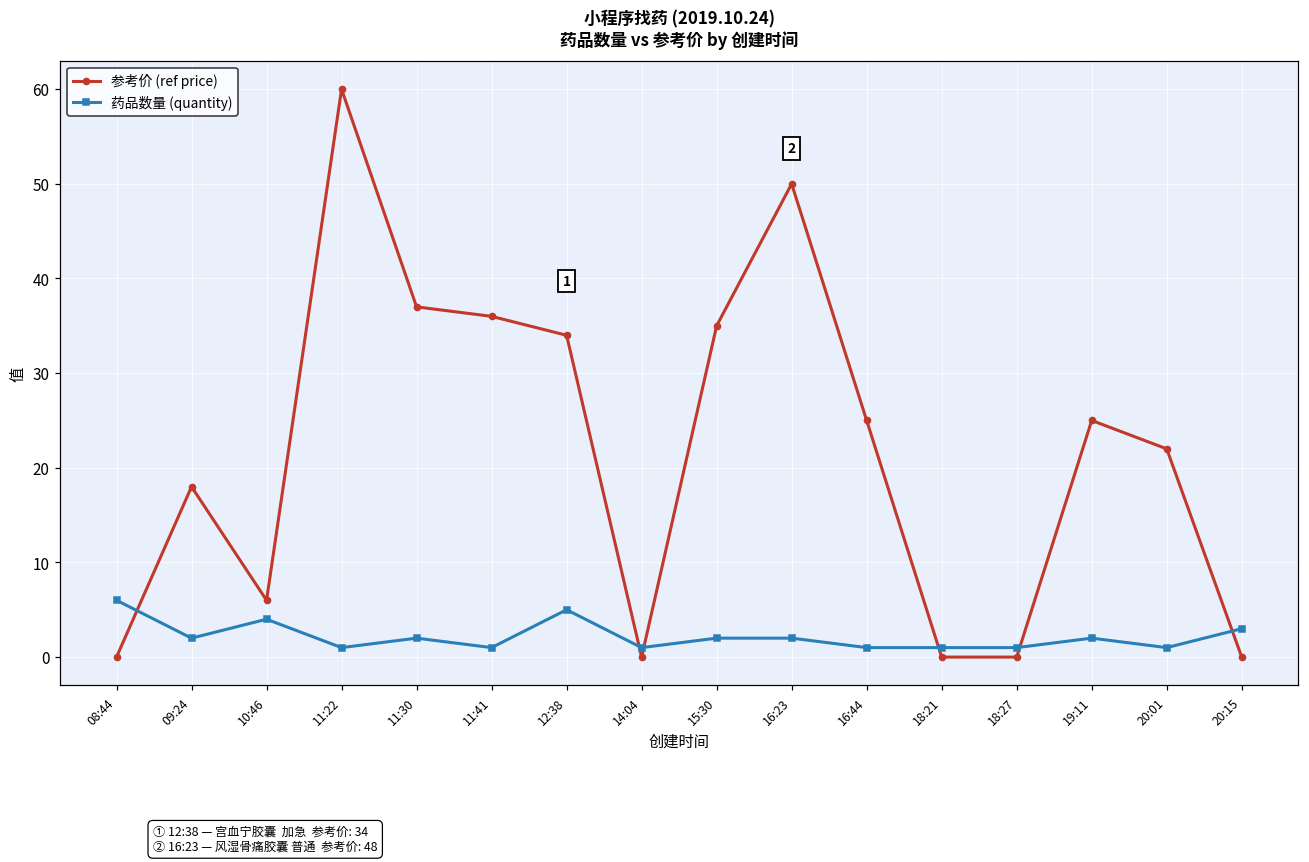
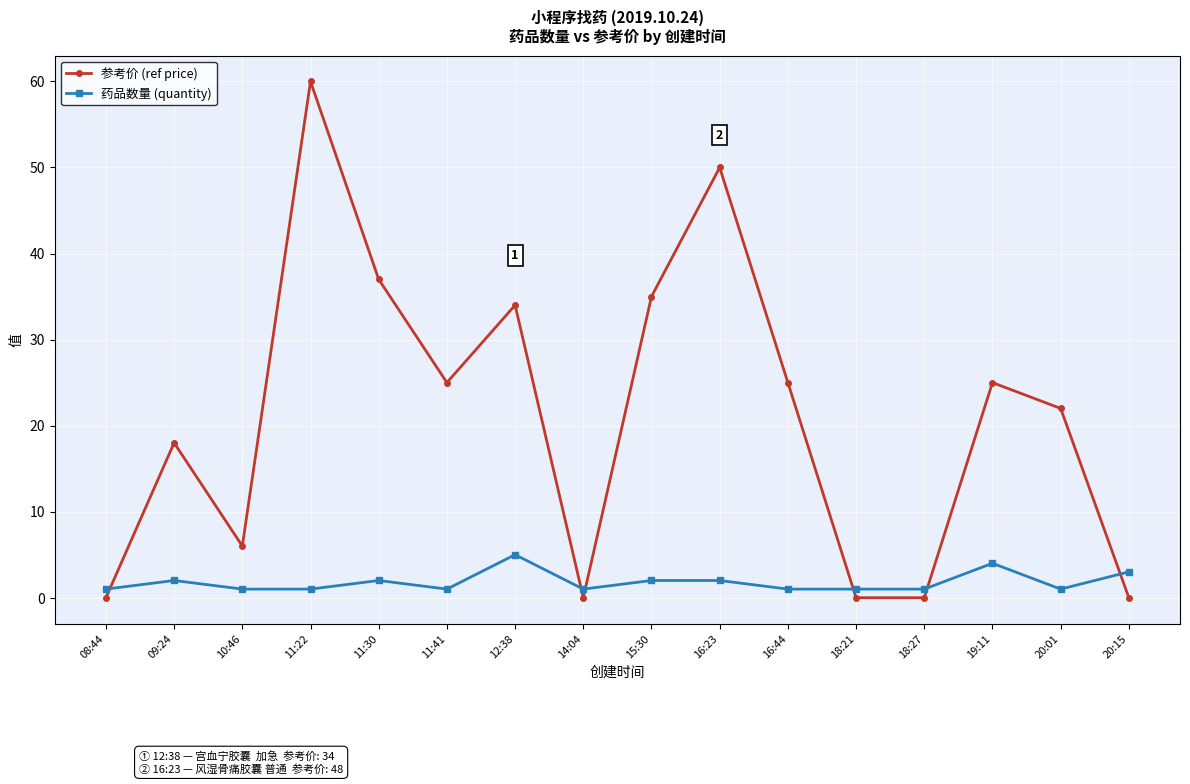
药品数量 (quantity), 08:44: 6 -> 1
药品数量 (quantity), 10:46: 4 -> 1
参考价 (ref price), 11:41: 36 -> 25
药品数量 (quantity), 19:11: 2 -> 4
